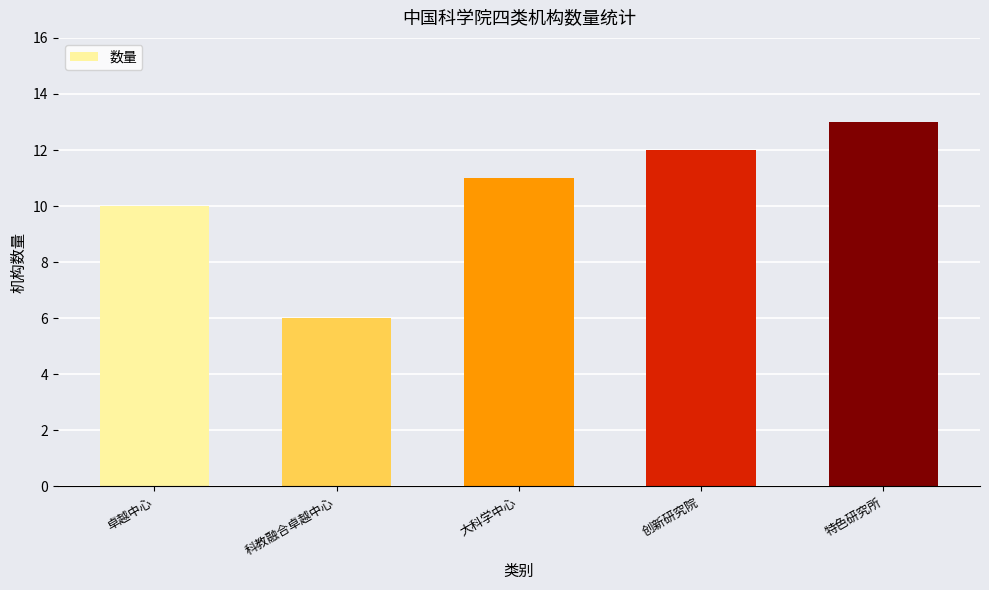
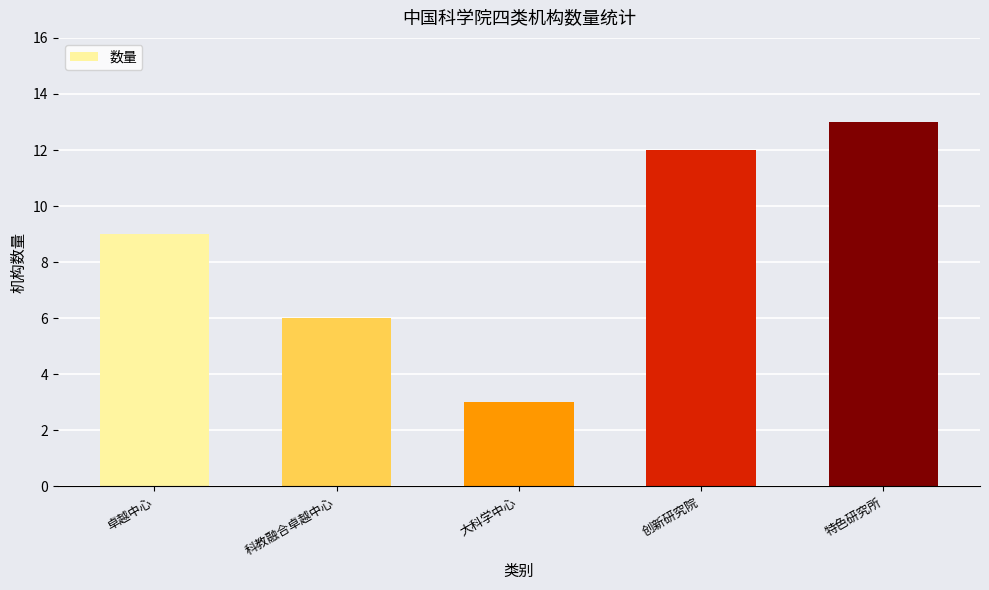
卓越中心: 10 -> 9
大科学中心: 11 -> 3
